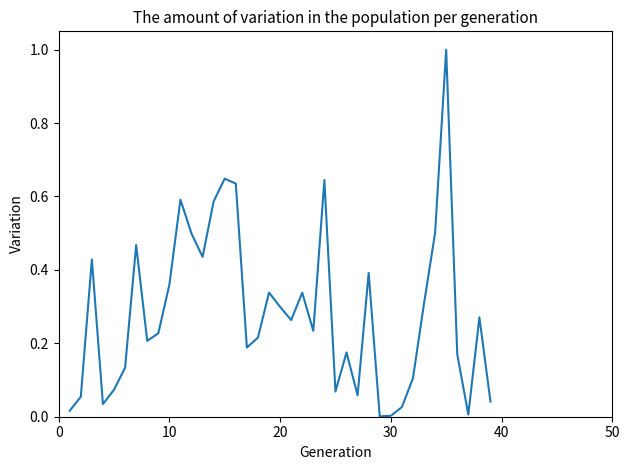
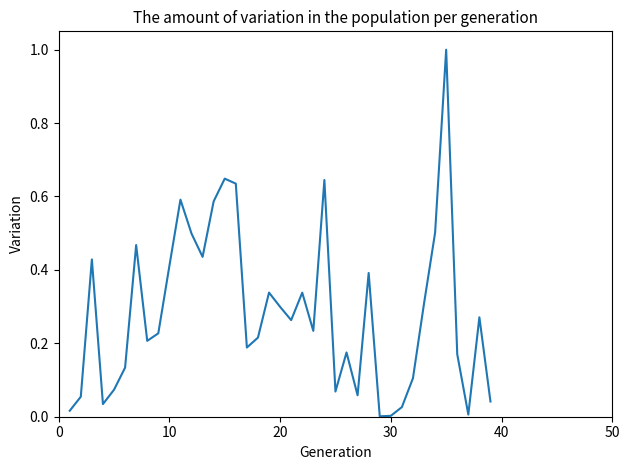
10: 0.36 -> 0.41
